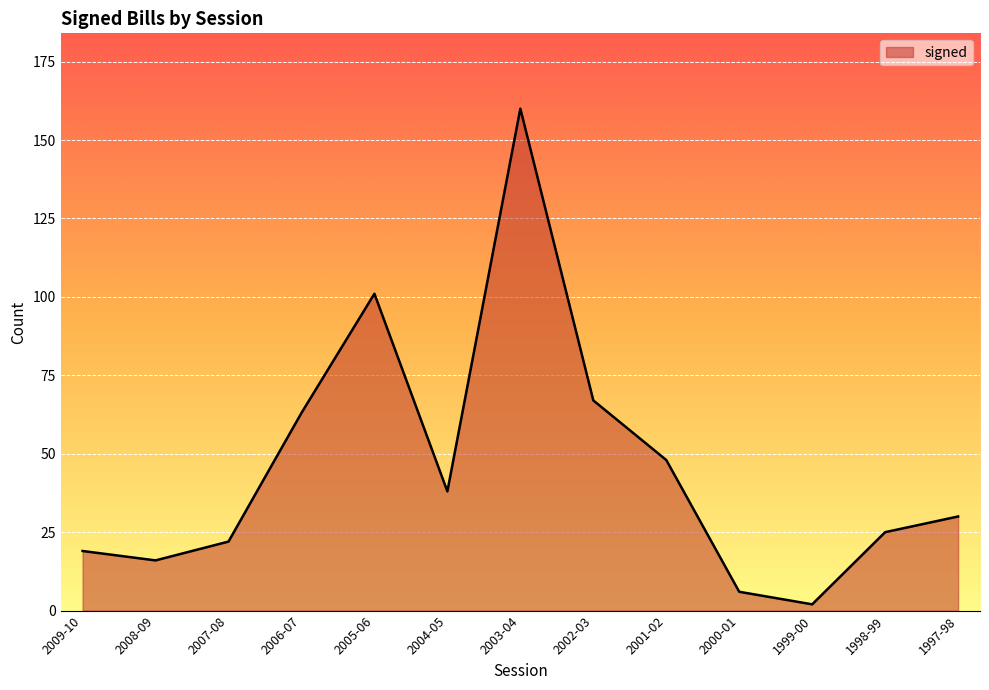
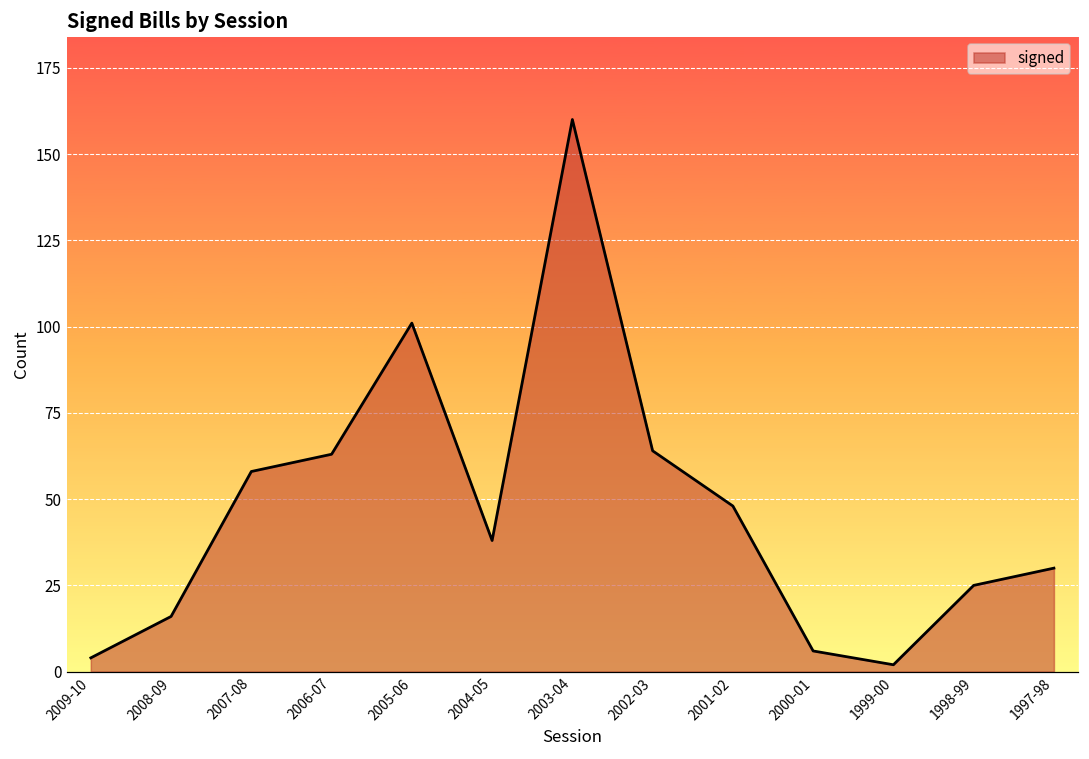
2009-10: 19 -> 4
2007-08: 22 -> 58
2002-03: 67 -> 64
